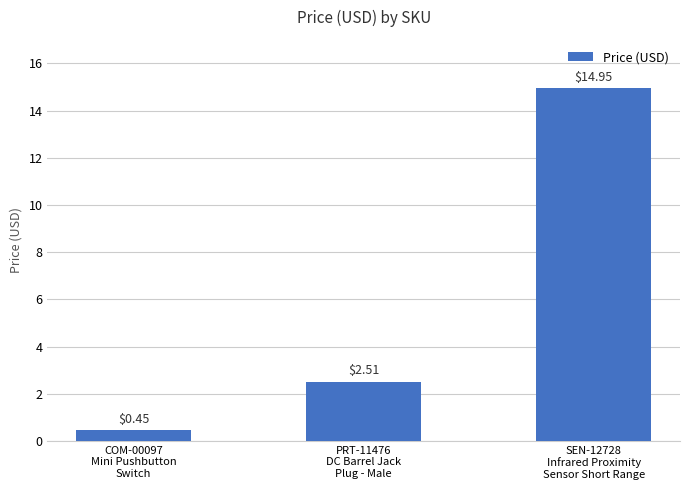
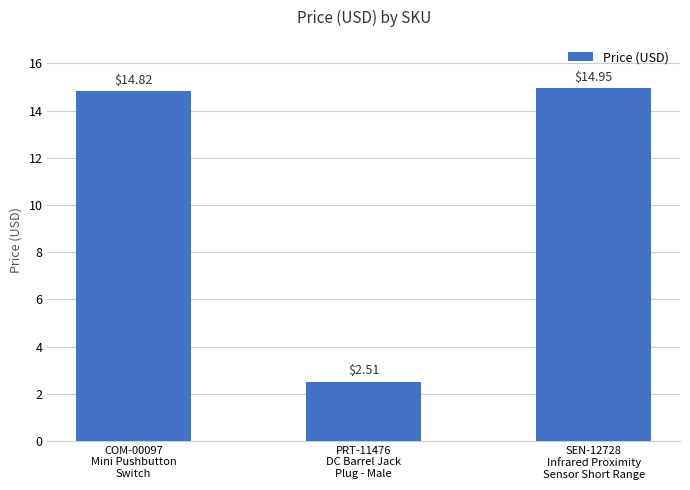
COM-00097 Mini Pushbutton Switch: $0.45 -> $14.82
